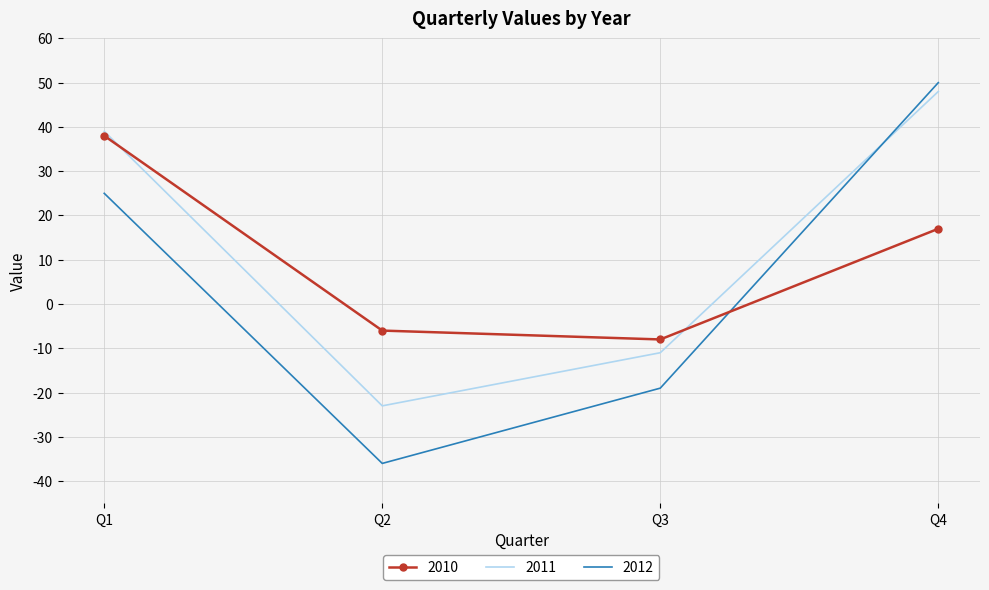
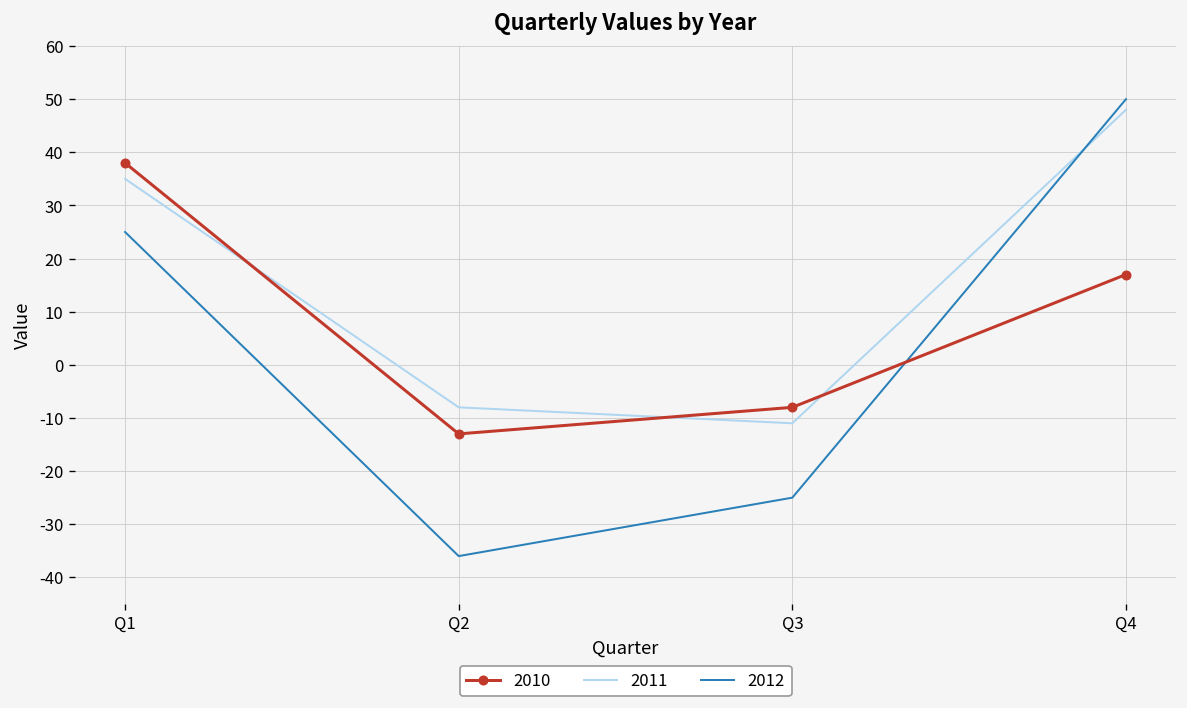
2011, Q1: 39 -> 35
2010, Q2: -6 -> -13
2011, Q2: -23 -> -8
2012, Q3: -19 -> -25
